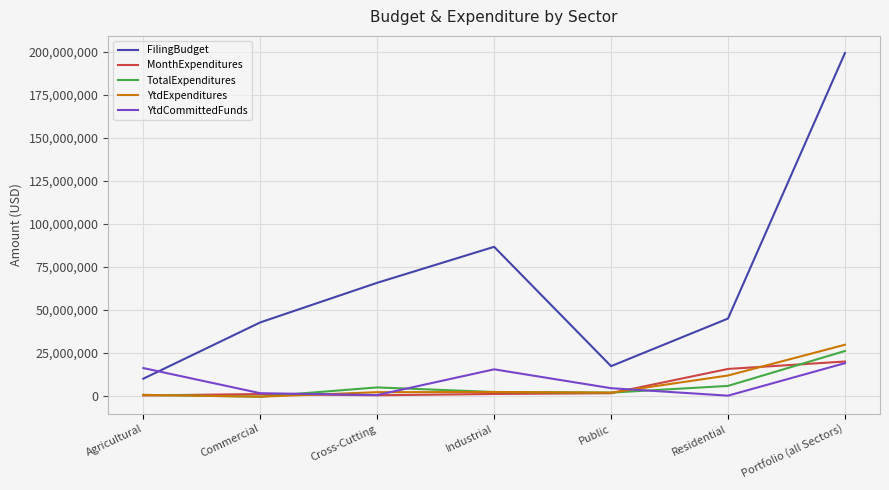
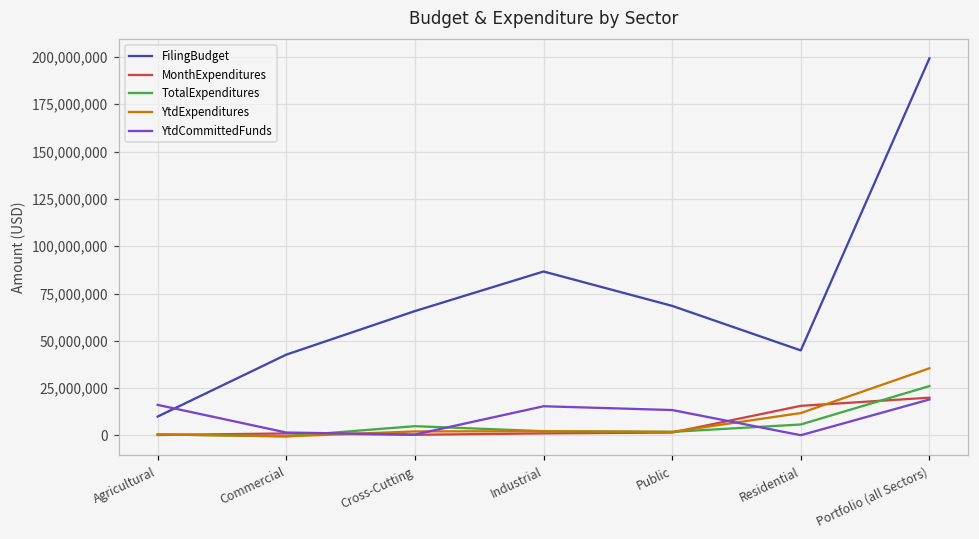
FilingBudget, Public: 17,000,000 -> 68,000,000
YtdCommittedFunds, Public: 4,000,000 -> 13,000,000
YtdExpenditures, Portfolio (all Sectors): 30,000,000 -> 35,000,000
